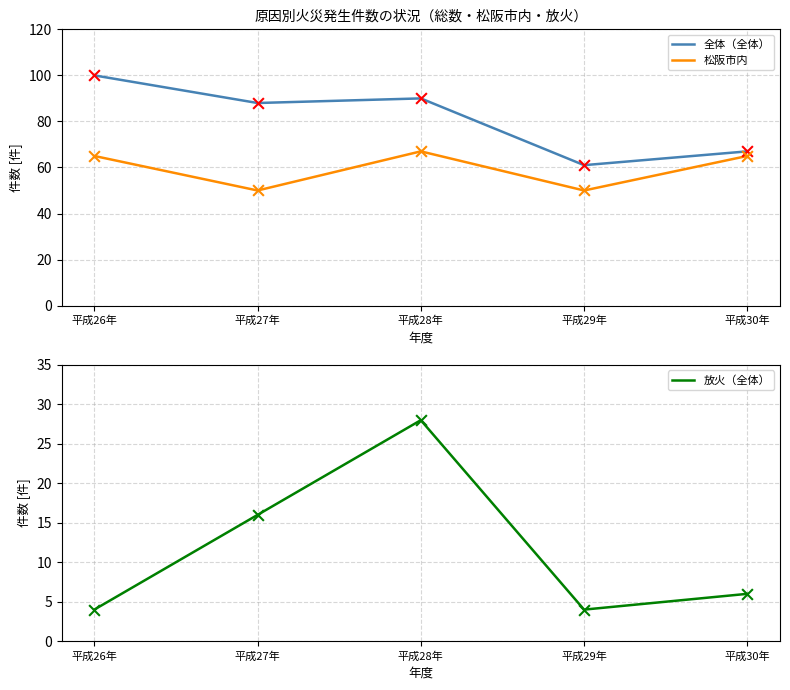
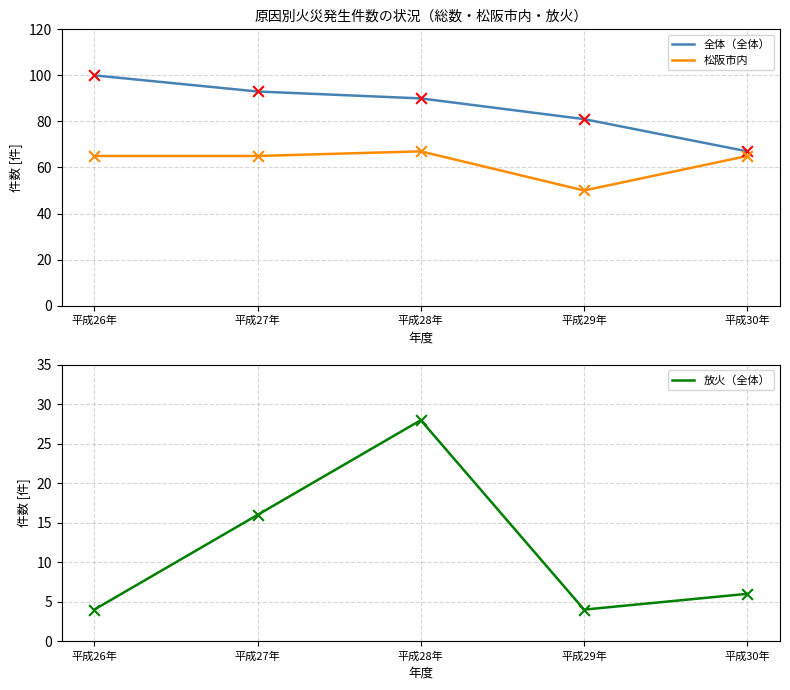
原因別火災発生件数の状況（総数・松阪市内・放火）, 全体（全体）, 平成27年: 88 -> 93
原因別火災発生件数の状況（総数・松阪市内・放火）, 松阪市内, 平成27年: 50 -> 65
原因別火災発生件数の状況（総数・松阪市内・放火）, 全体（全体）, 平成29年: 61 -> 81
